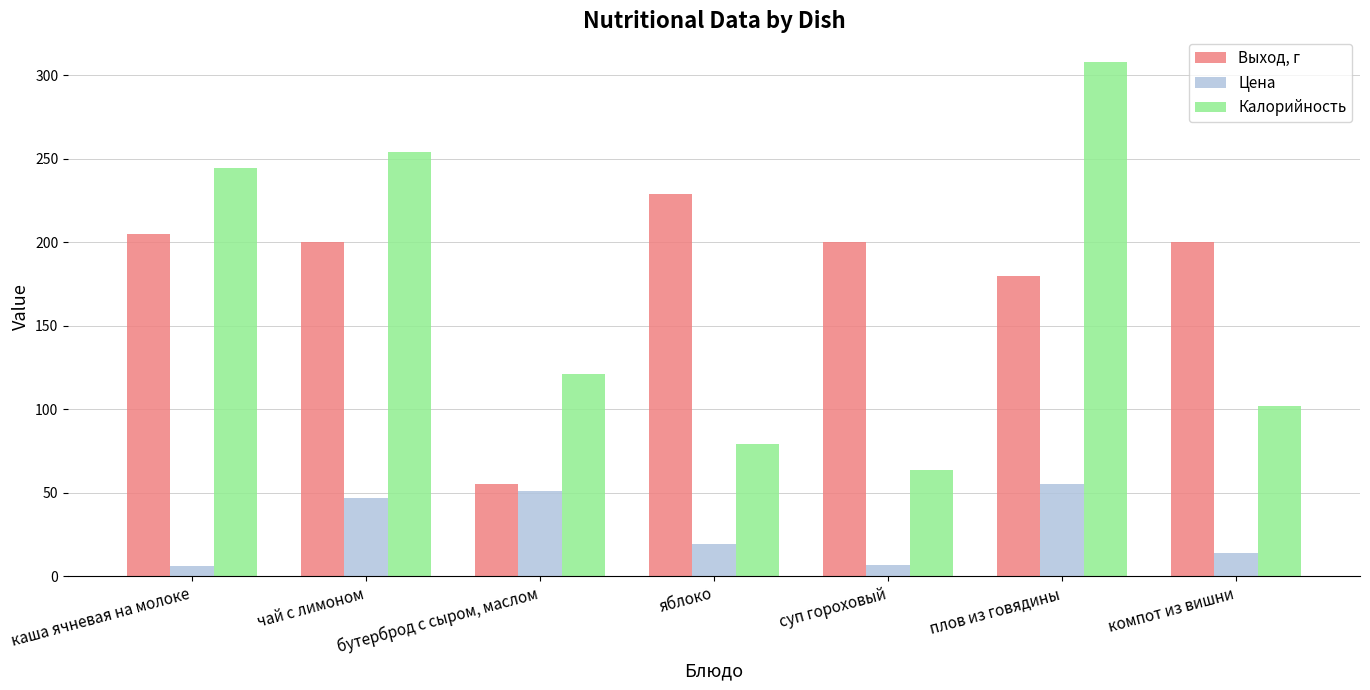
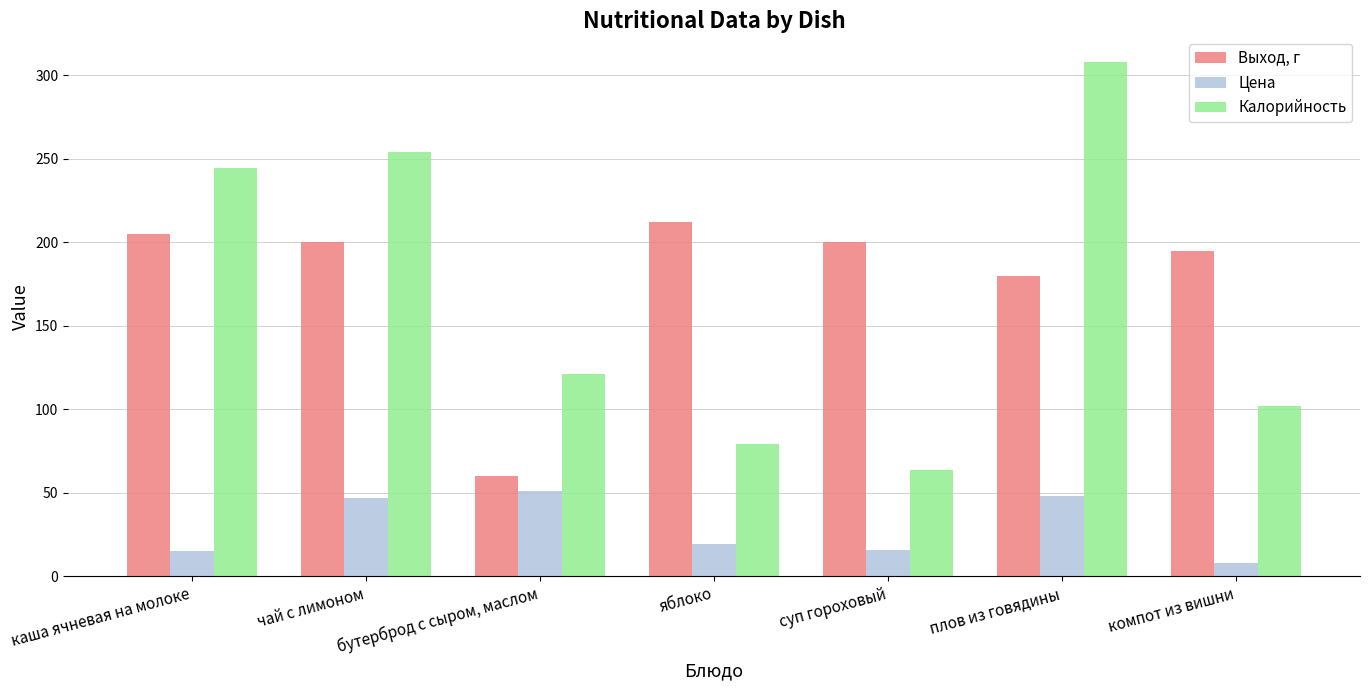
Цена, каша ячневая на молоке: 6 -> 15
Выход, г, бутерброд с сыром, маслом: 55 -> 60
Выход, г, яблоко: 229 -> 212
Цена, суп гороховый: 7 -> 16
Цена, плов из говядины: 55 -> 48
Выход, г, компот из вишни: 200 -> 195
Цена, компот из вишни: 14 -> 8
